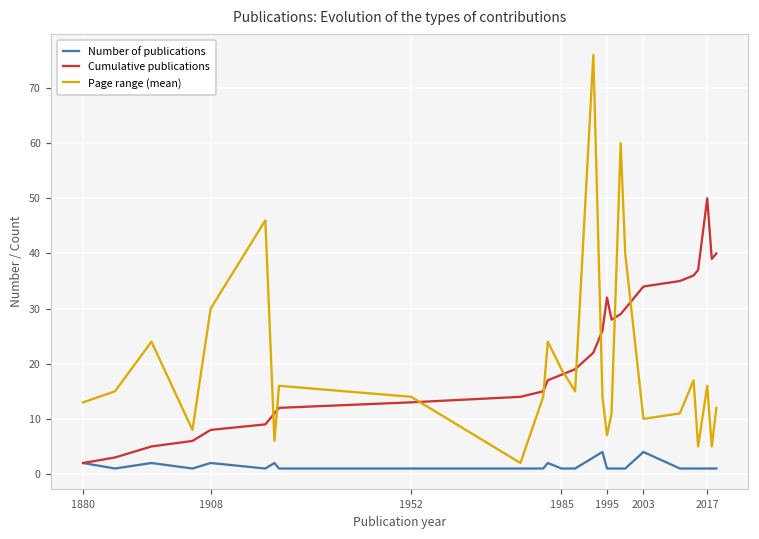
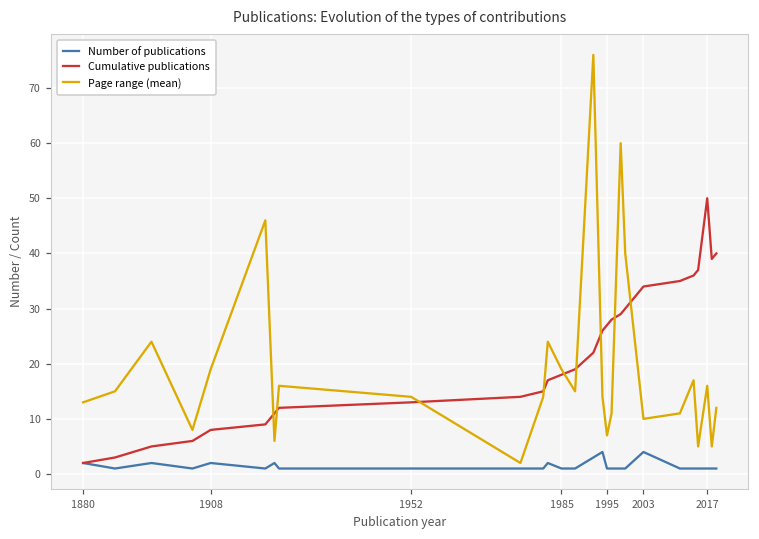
Page range (mean), 1908: 30 -> 19
Cumulative publications, 1995: 32 -> 27
